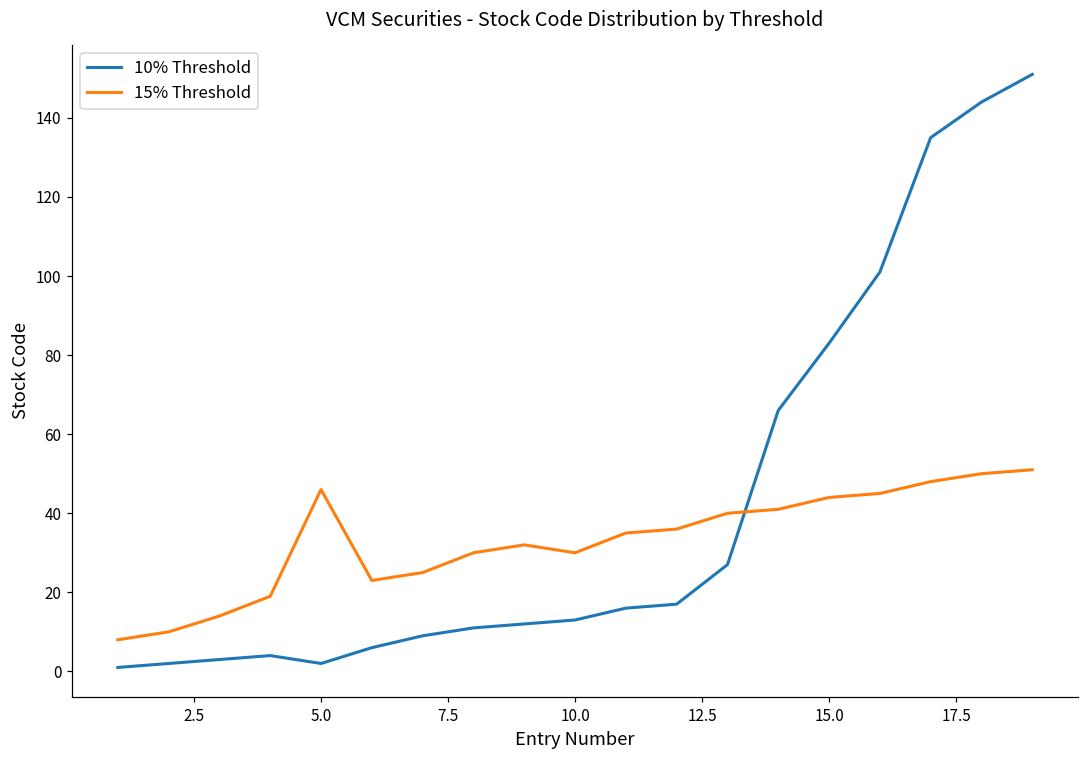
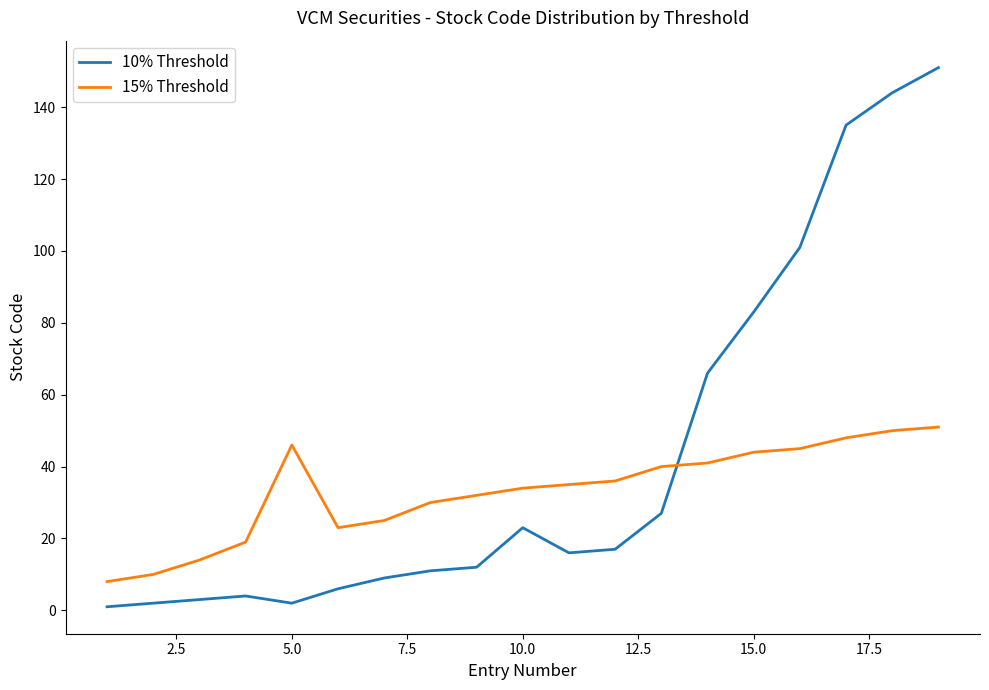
10% Threshold, 10.0: 13 -> 23
15% Threshold, 10.0: 30 -> 34
